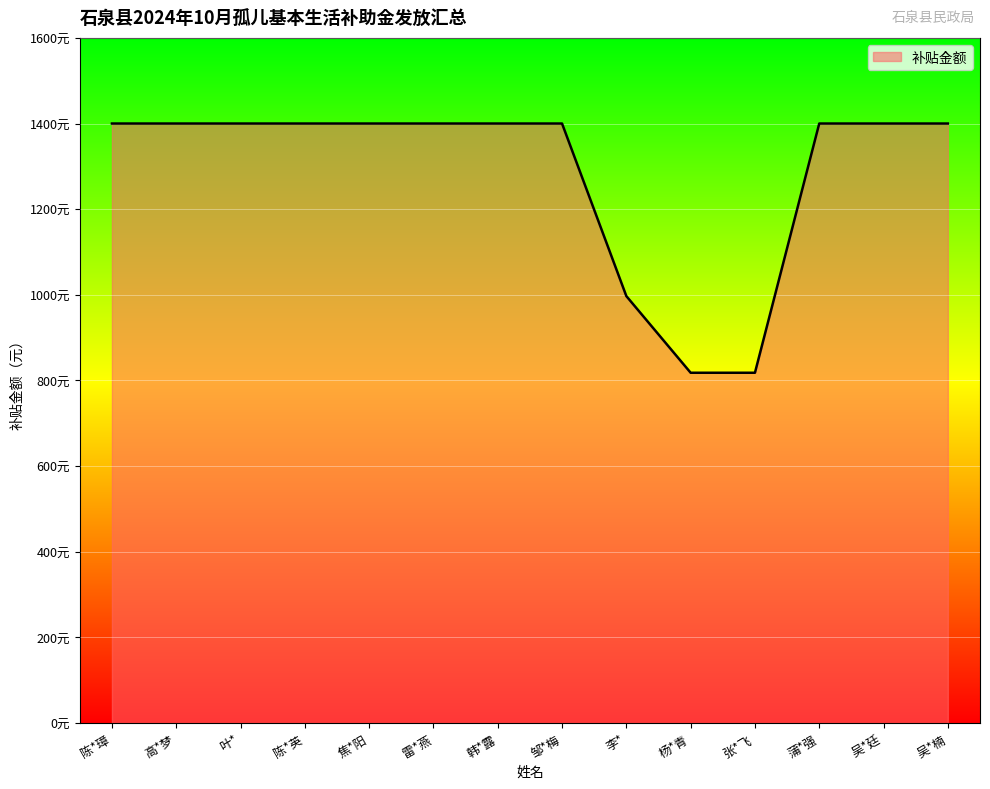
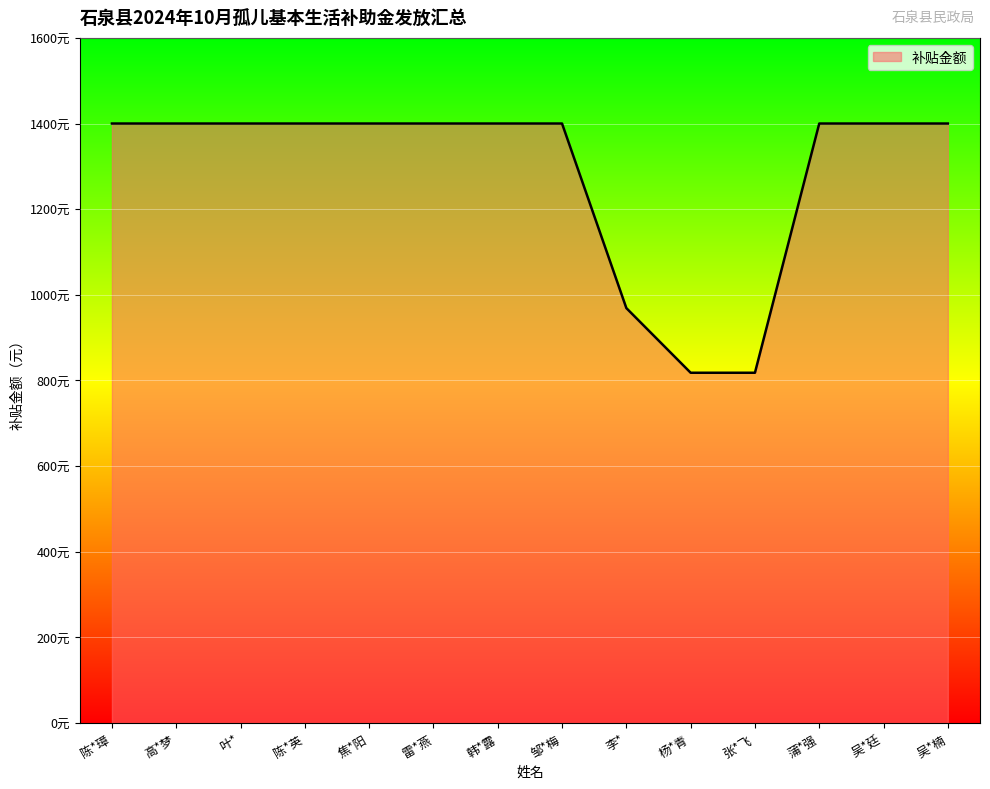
李*: 1000元 -> 970元
